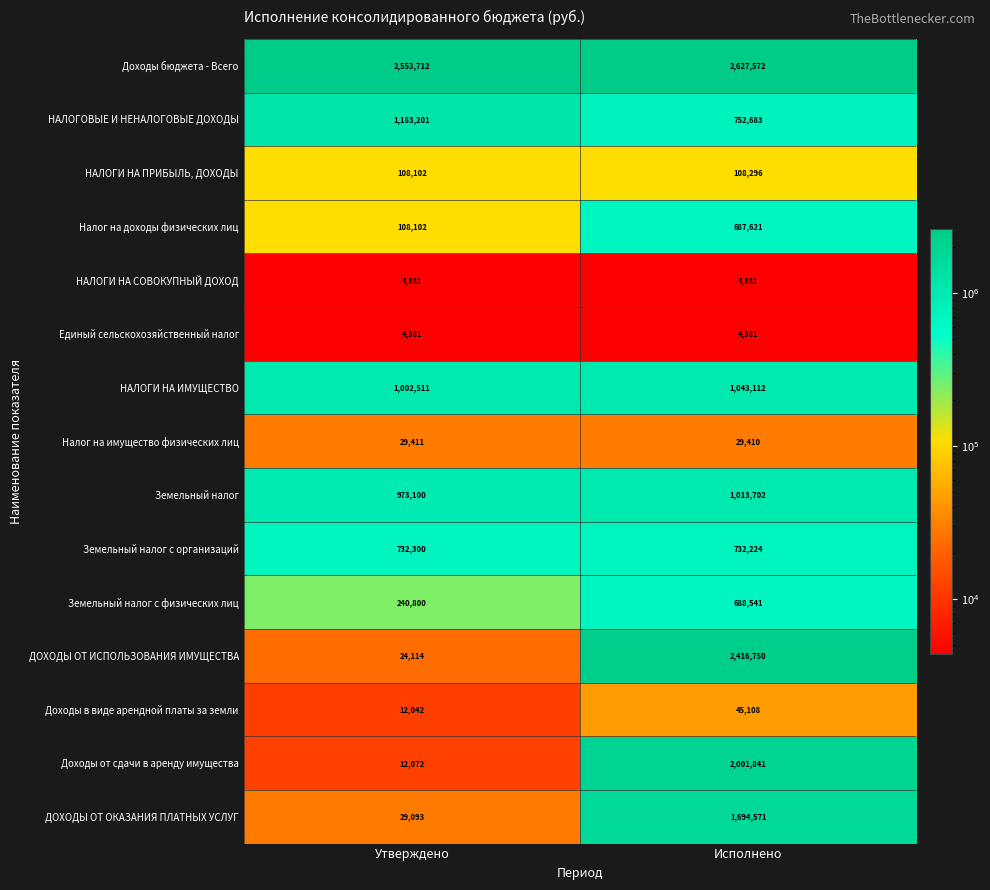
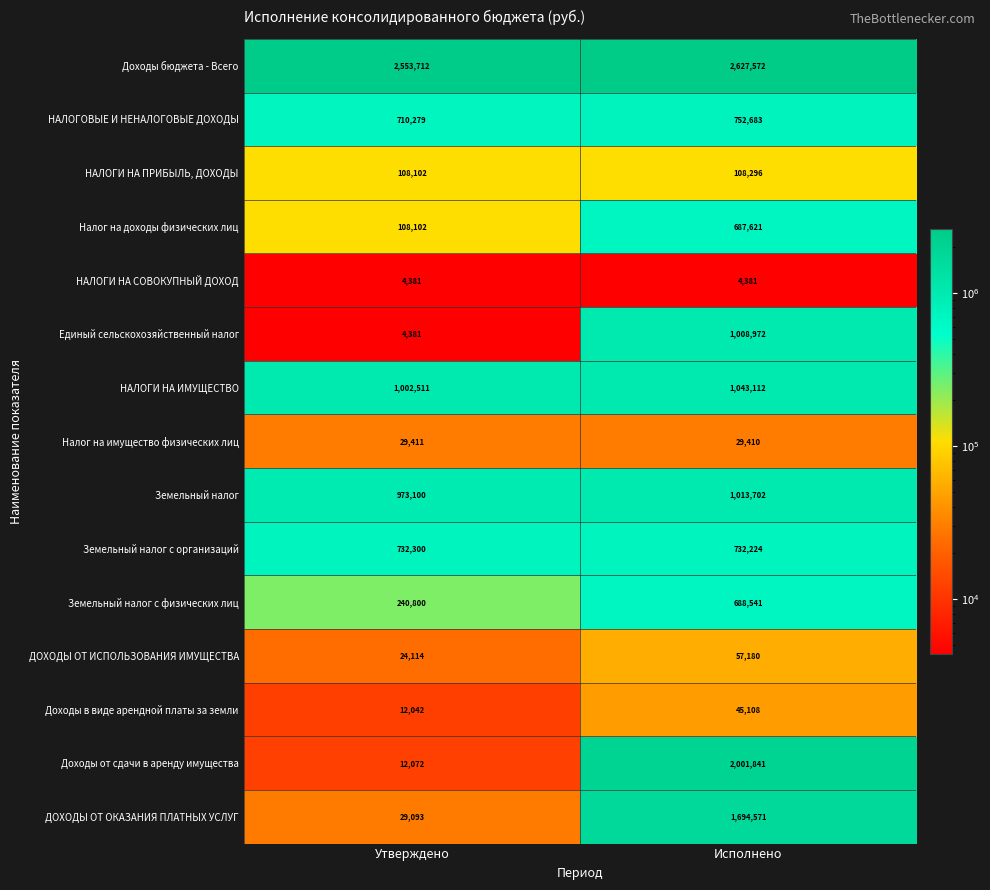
НАЛОГОВЫЕ И НЕНАЛОГОВЫЕ ДОХОДЫ, Утверждено: 1,183,201 -> 710,279
Единый сельскохозяйственный налог, Исполнено: 4,381 -> 1,008,972
ДОХОДЫ ОТ ИСПОЛЬЗОВАНИЯ ИМУЩЕСТВА, Исполнено: 2,416,750 -> 57,180
